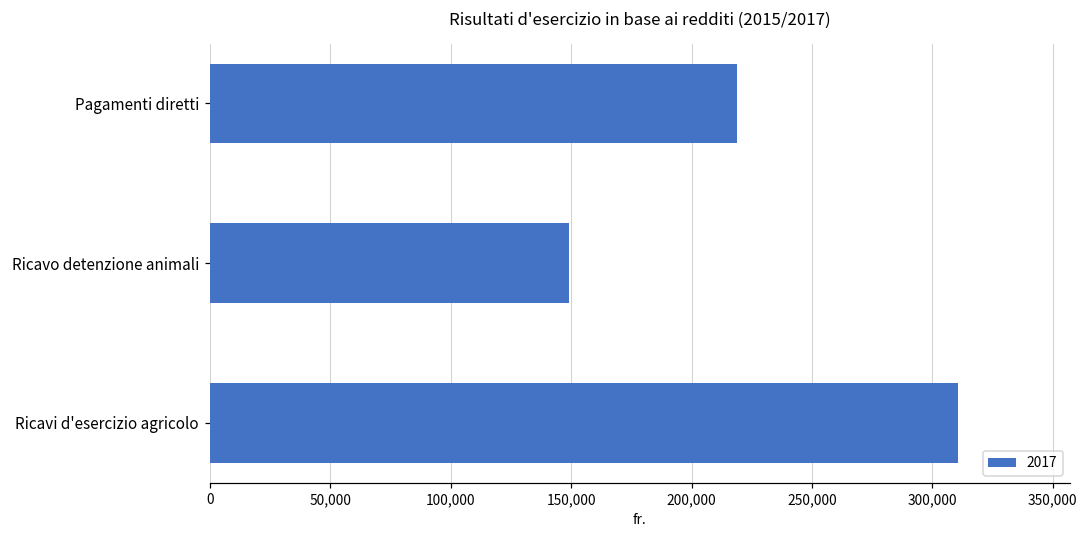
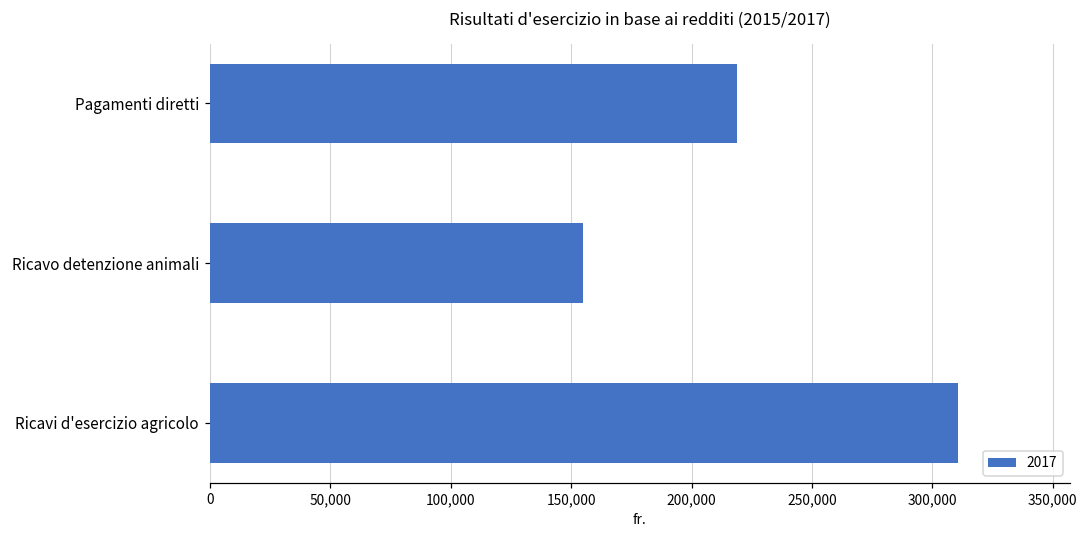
Ricavo detenzione animali: 149,000 -> 155,000
